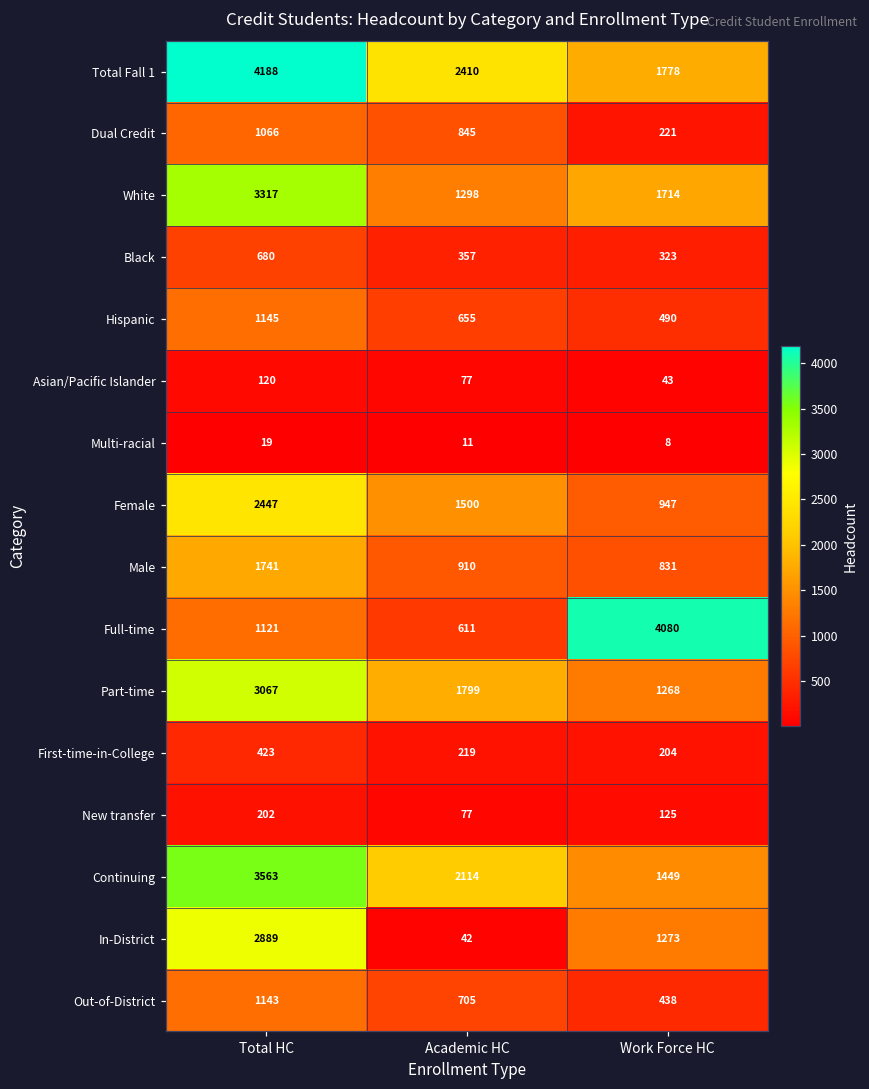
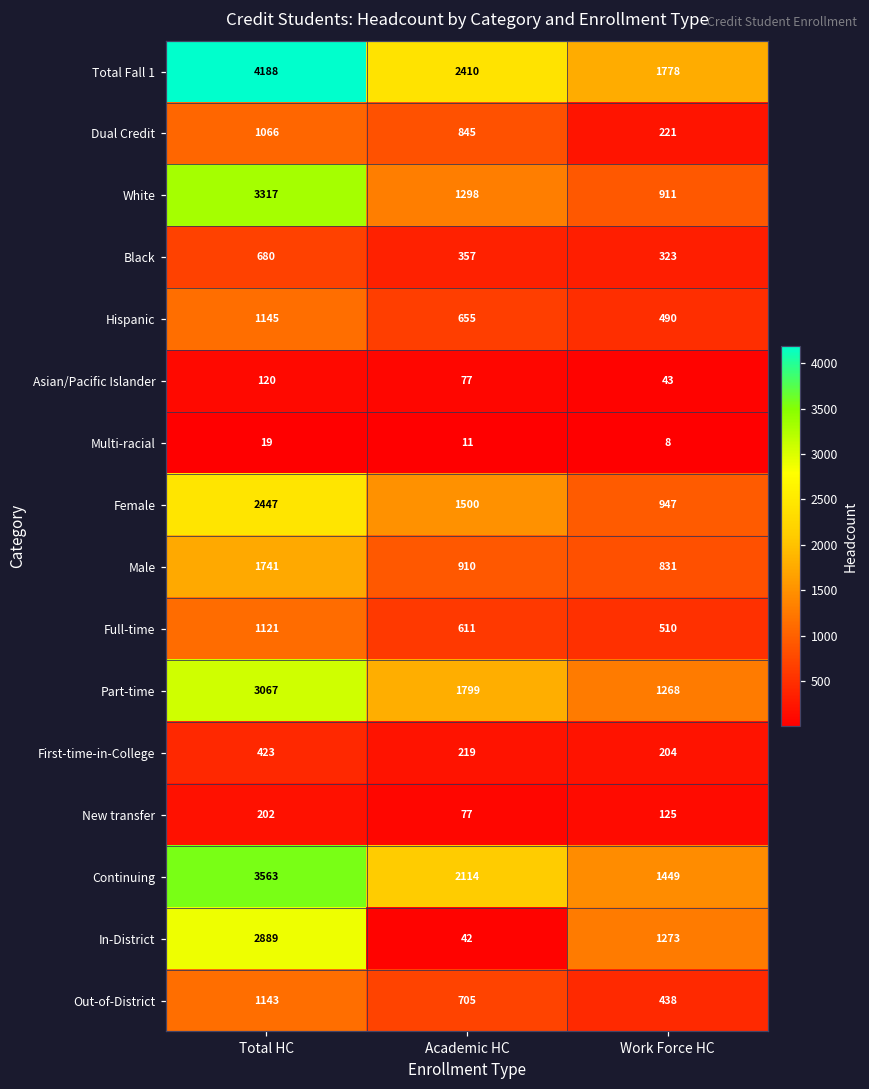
White, Work Force HC: 1714 -> 911
Full-time, Work Force HC: 4080 -> 510
